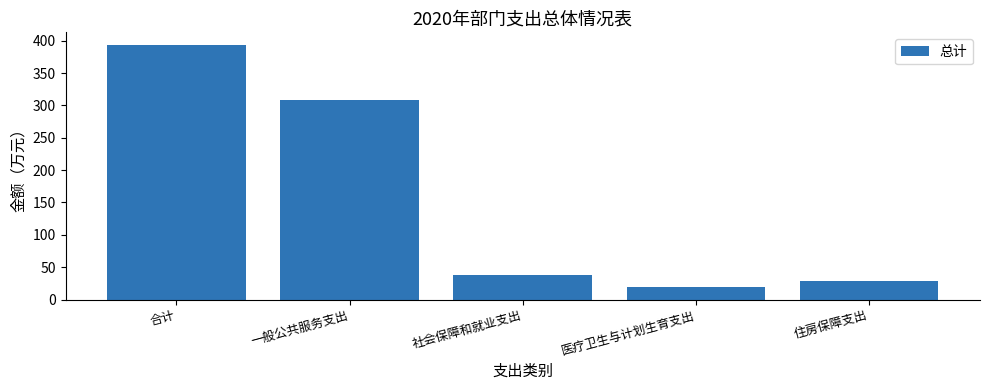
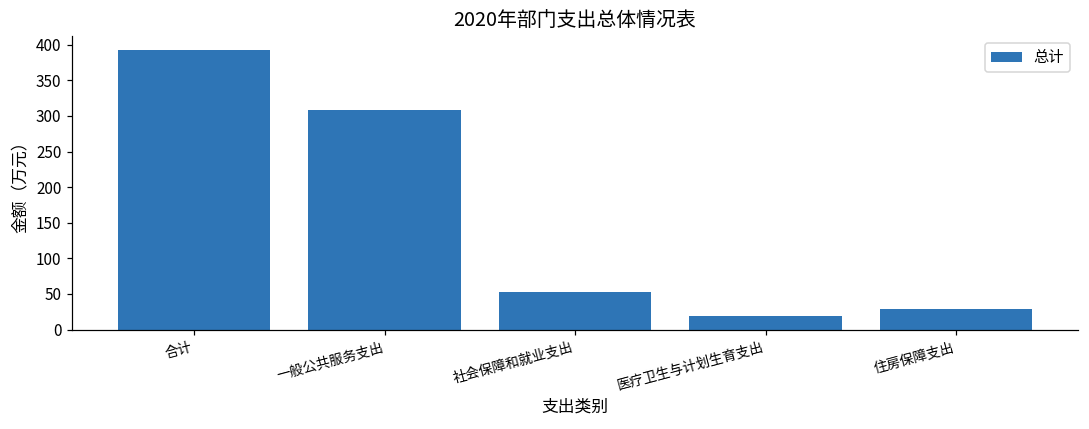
社会保障和就业支出: 40 -> 50
